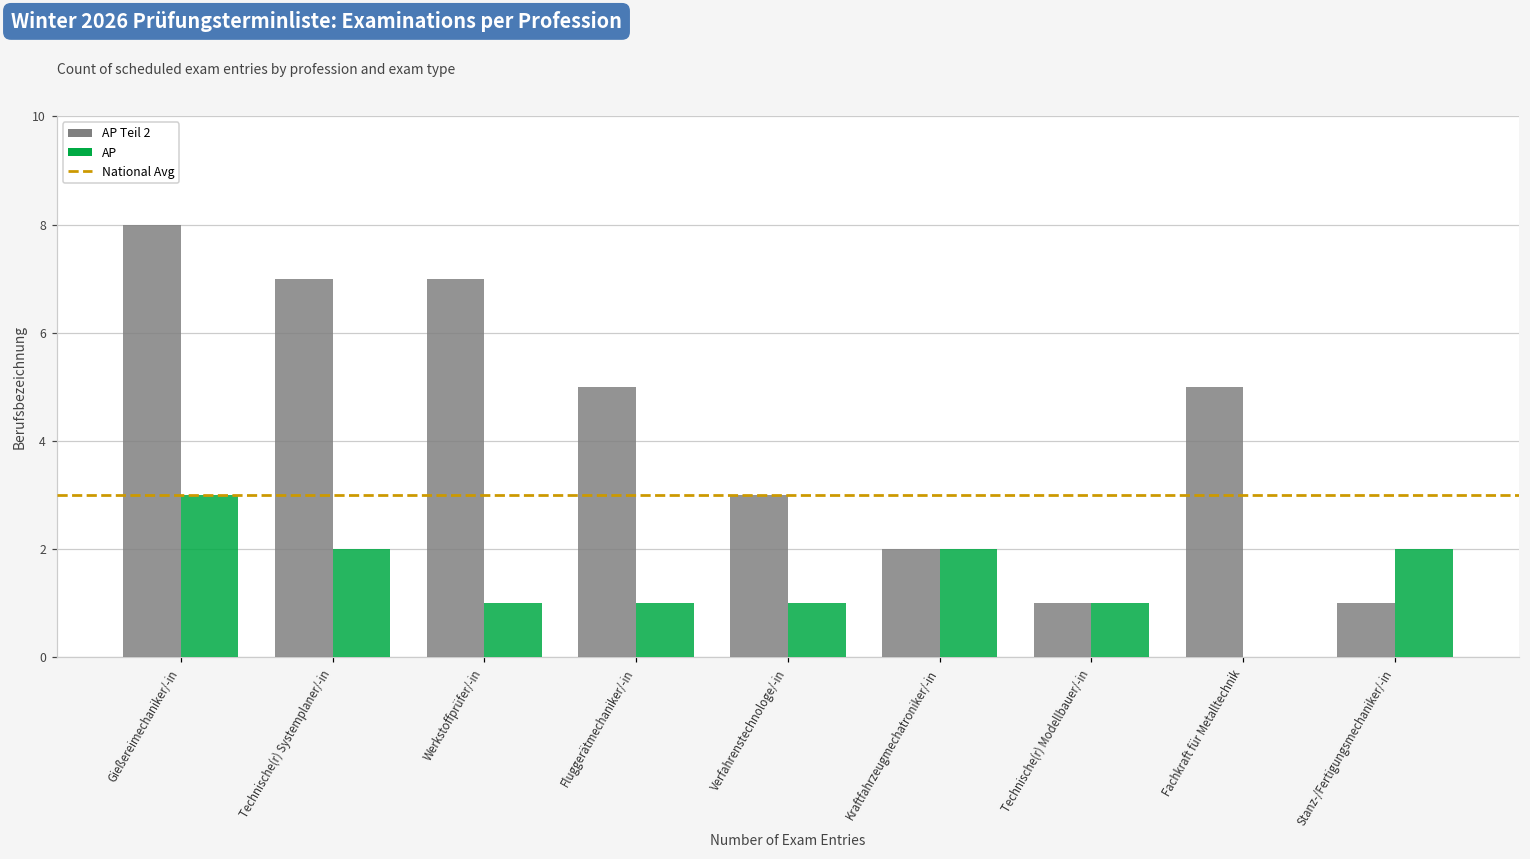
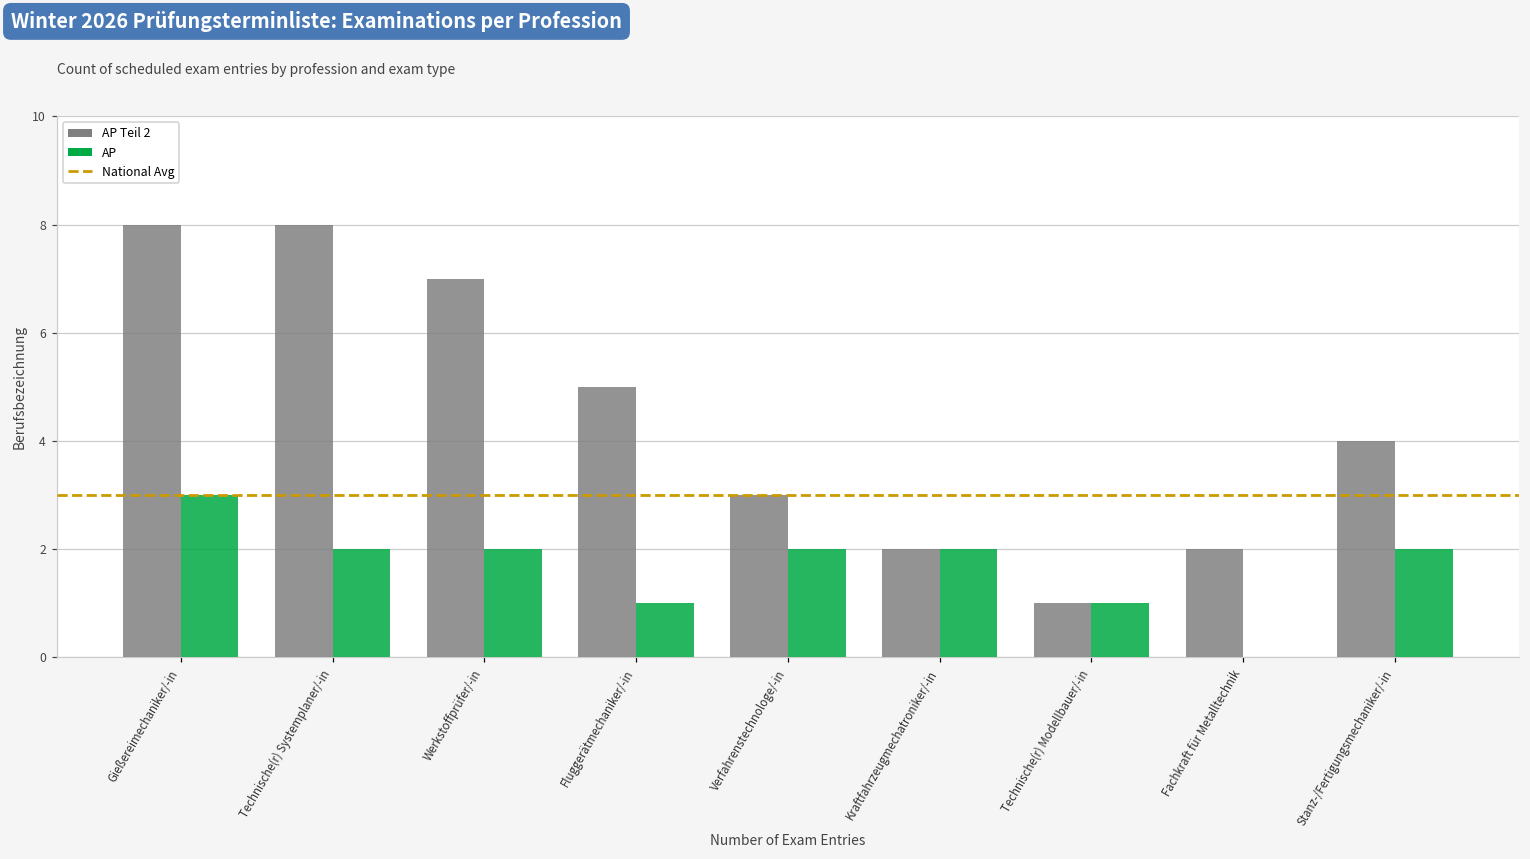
AP Teil 2, Technische(r) Systemplaner/-in: 7 -> 8
AP, Werkstoffprüfer/-in: 1 -> 2
AP, Verfahrenstechnologe/-in: 1 -> 2
AP Teil 2, Fachkraft für Metalltechnik: 5 -> 2
AP Teil 2, Stanz-/Fertigungsmechaniker/-in: 1 -> 4
